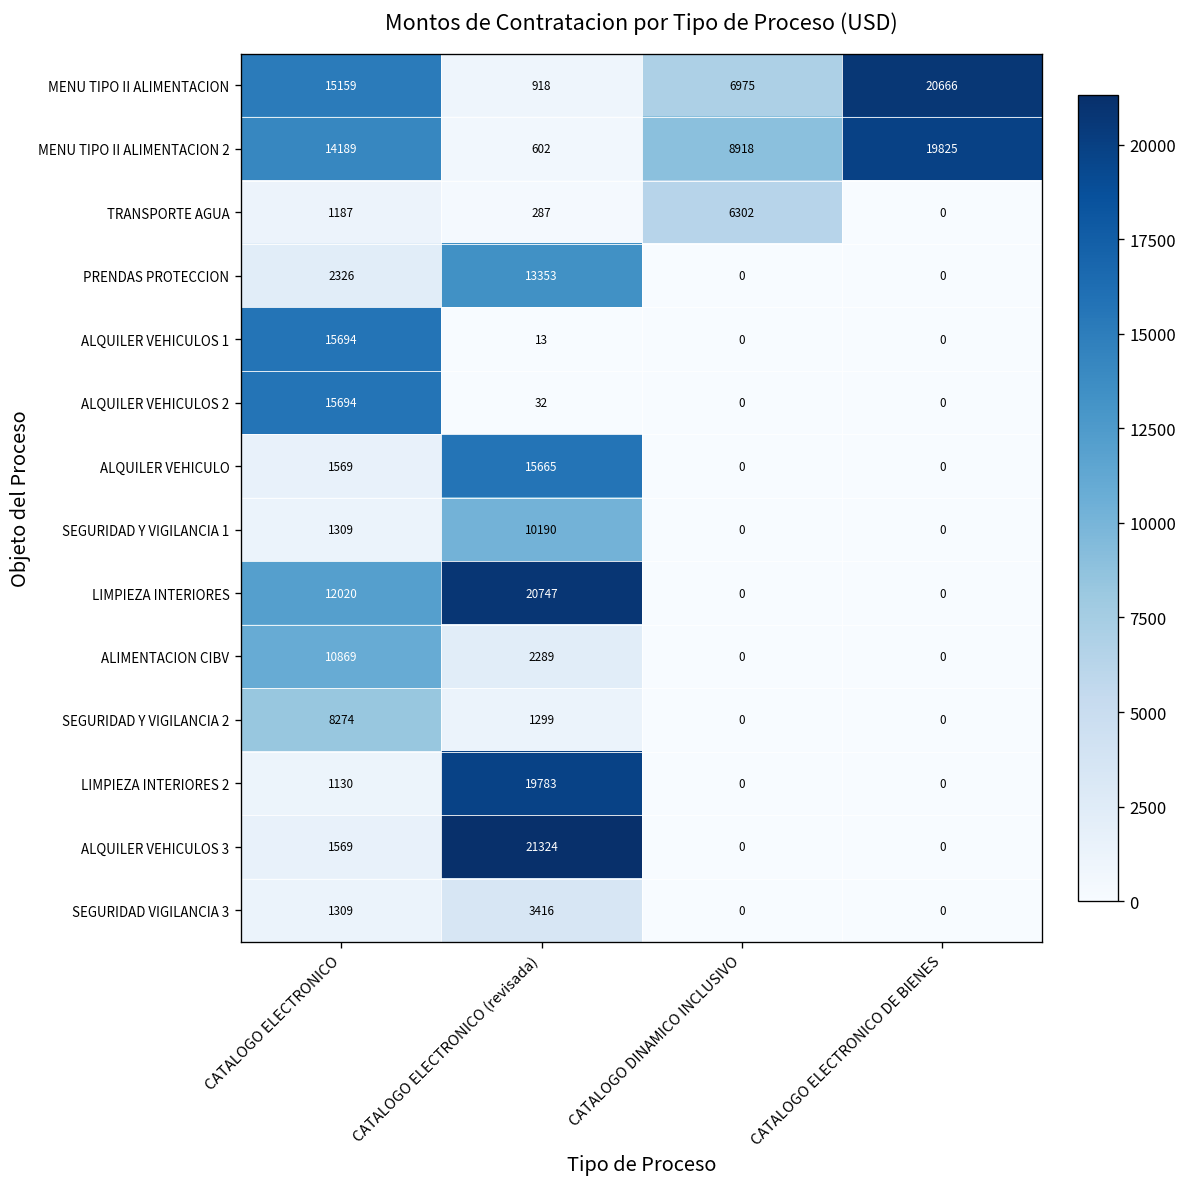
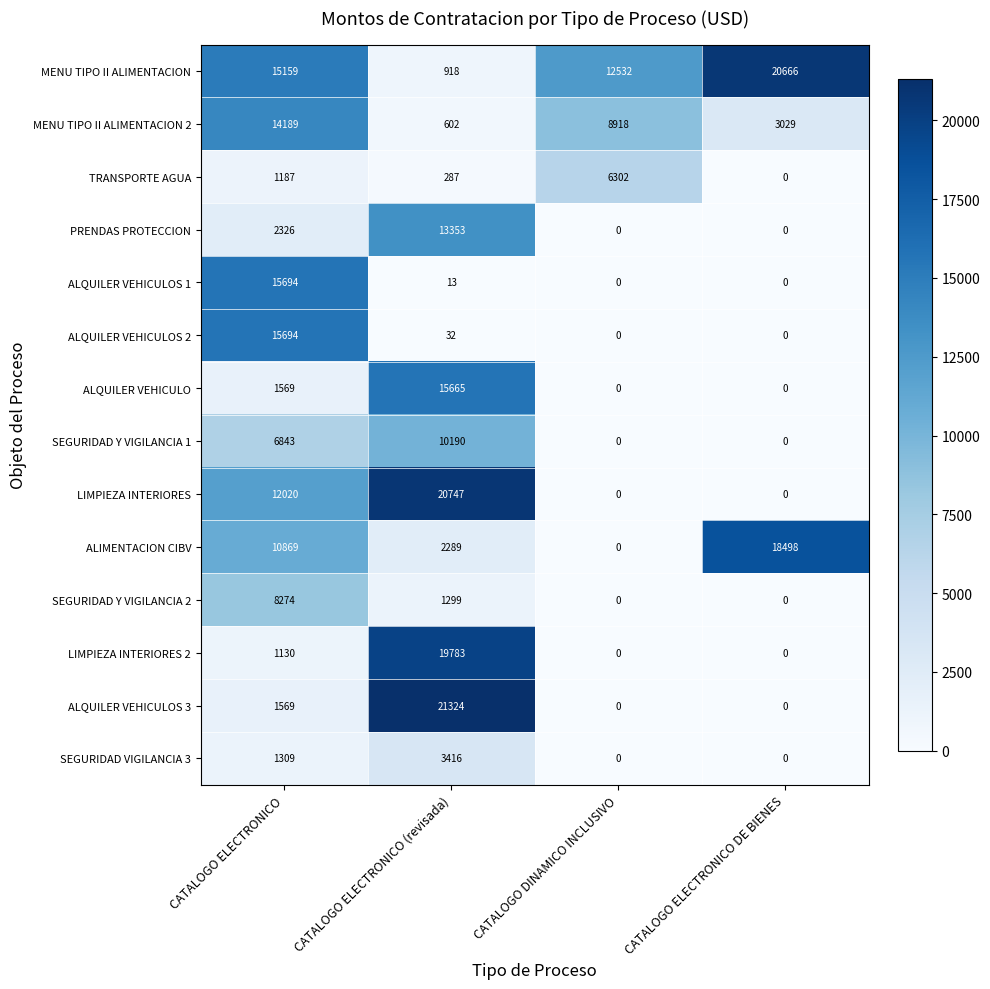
MENU TIPO II ALIMENTACION, CATALOGO DINAMICO INCLUSIVO: 6975 -> 12532
MENU TIPO II ALIMENTACION 2, CATALOGO ELECTRONICO DE BIENES: 19825 -> 3029
SEGURIDAD Y VIGILANCIA 1, CATALOGO ELECTRONICO: 1309 -> 6843
ALIMENTACION CIBV, CATALOGO ELECTRONICO DE BIENES: 0 -> 18498
